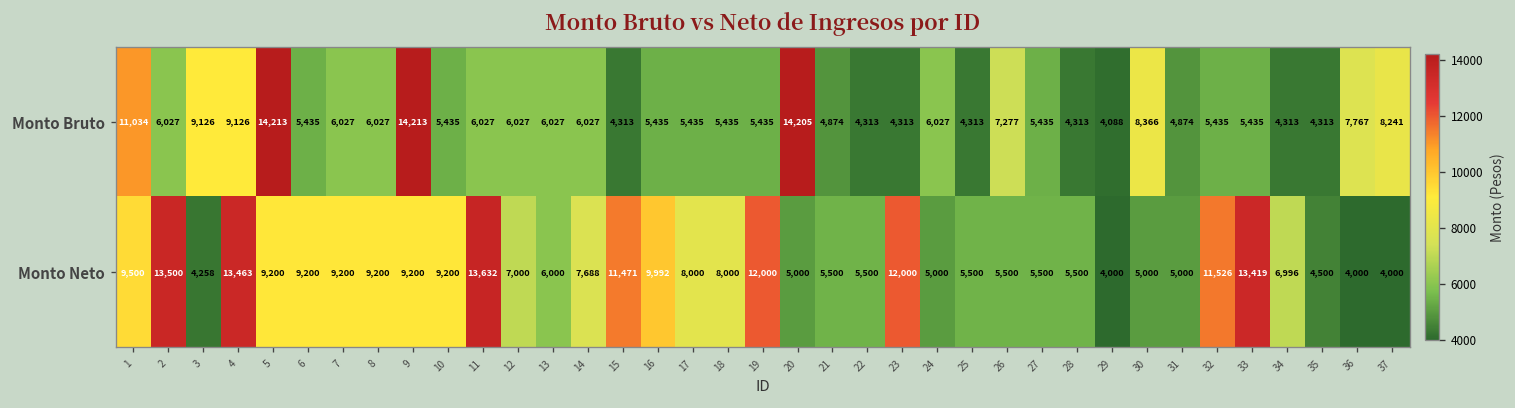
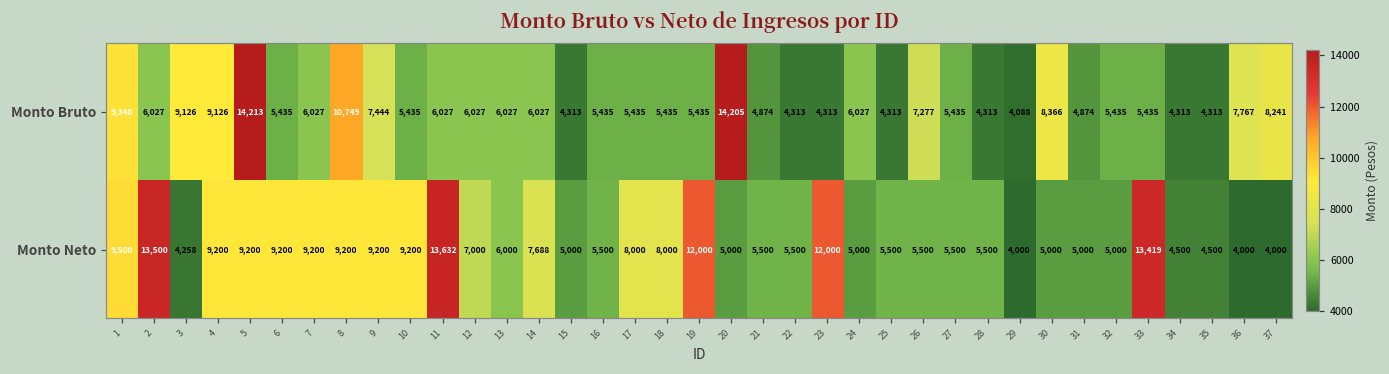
Monto Bruto, 1: 11,034 -> 9,340
Monto Bruto, 8: 6,027 -> 10,749
Monto Bruto, 9: 14,213 -> 7,444
Monto Neto, 4: 13,463 -> 9,200
Monto Neto, 15: 11,471 -> 5,000
Monto Neto, 16: 9,992 -> 5,500
Monto Neto, 32: 11,526 -> 5,000
Monto Neto, 34: 6,996 -> 4,500
